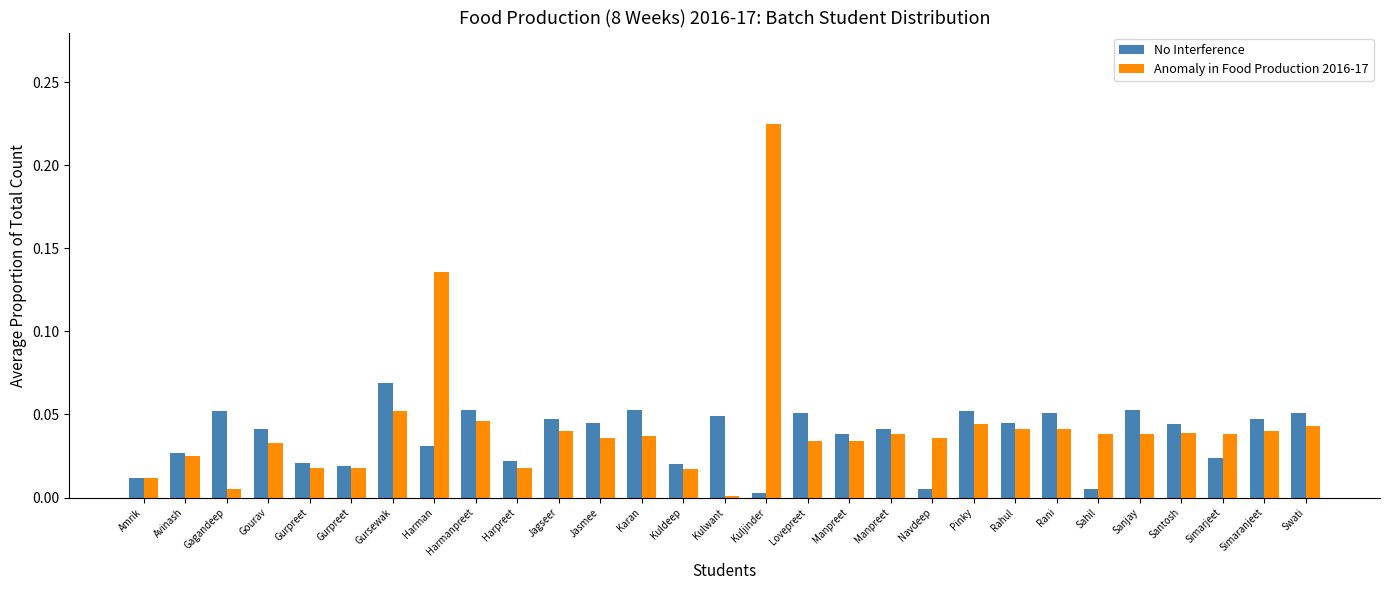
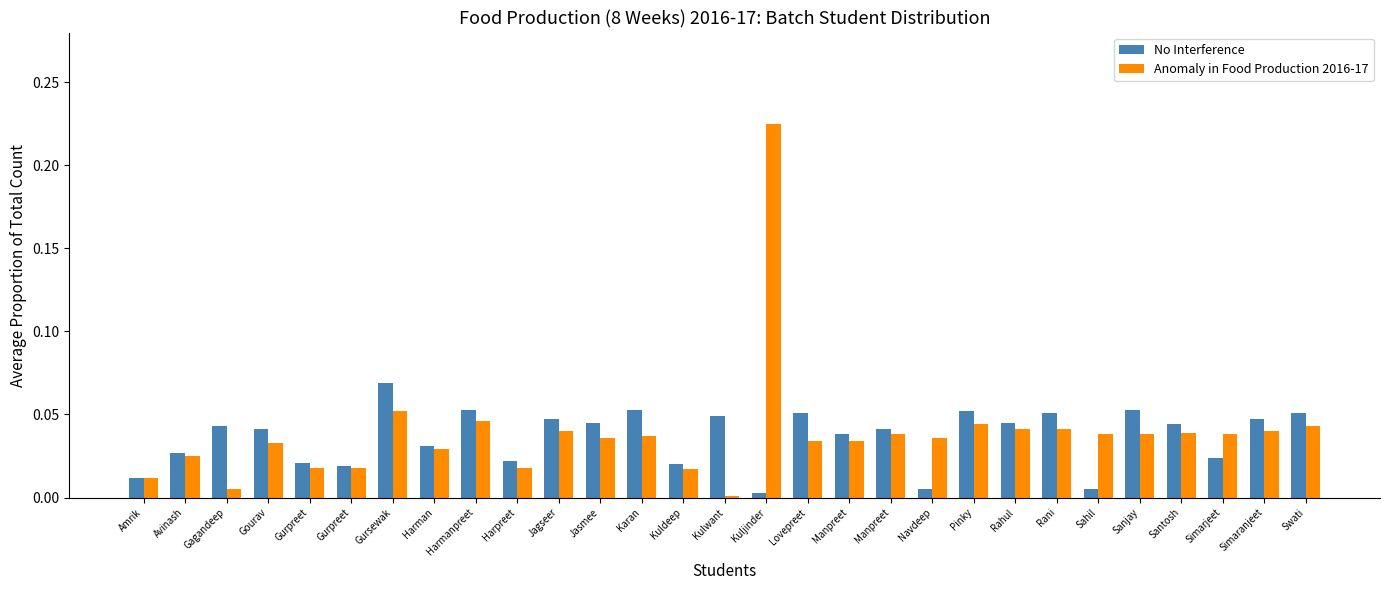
No Interference, Gagandeep: 0.052 -> 0.043
Anomaly in Food Production 2016-17, Harman: 0.136 -> 0.029
